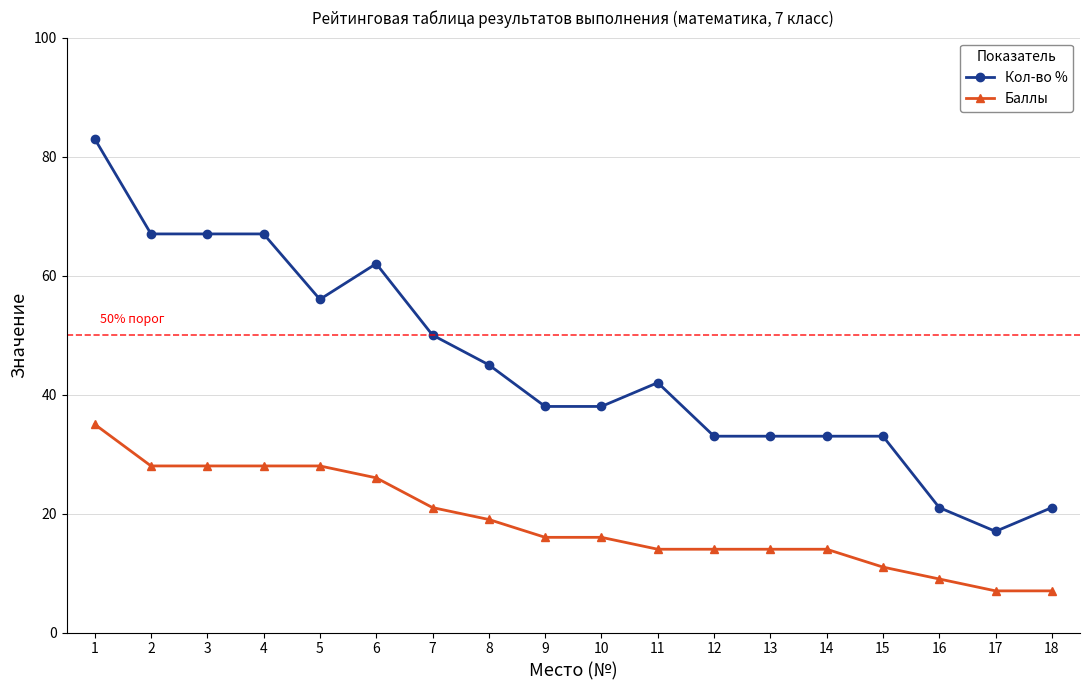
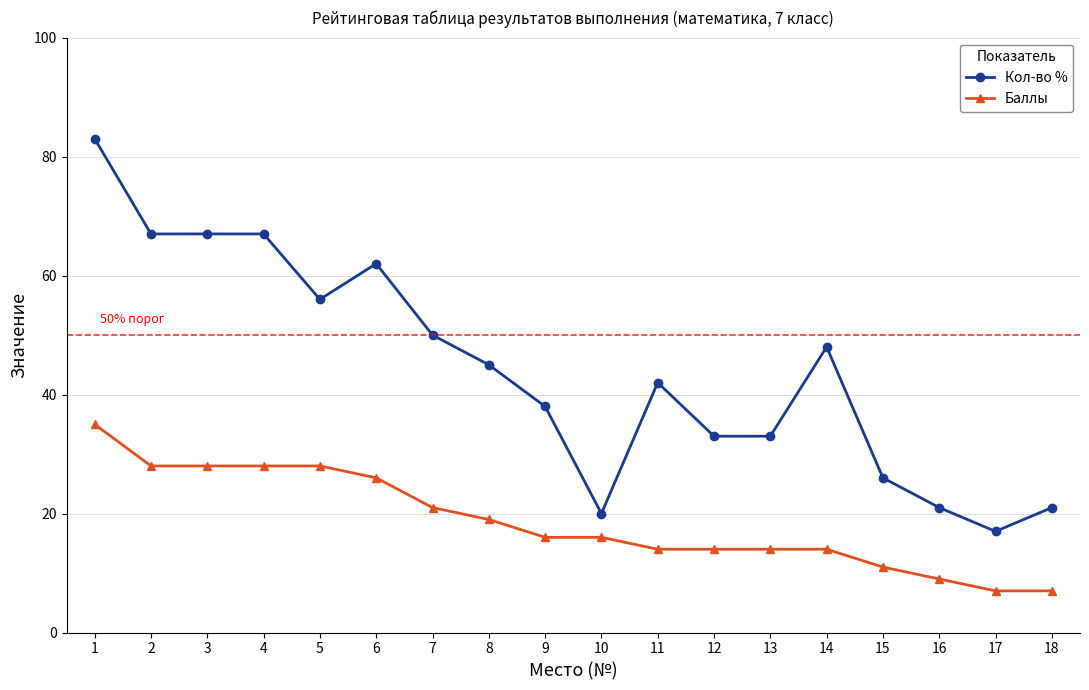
Кол-во %, 10: 38 -> 20
Кол-во %, 14: 33 -> 48
Кол-во %, 15: 33 -> 26
